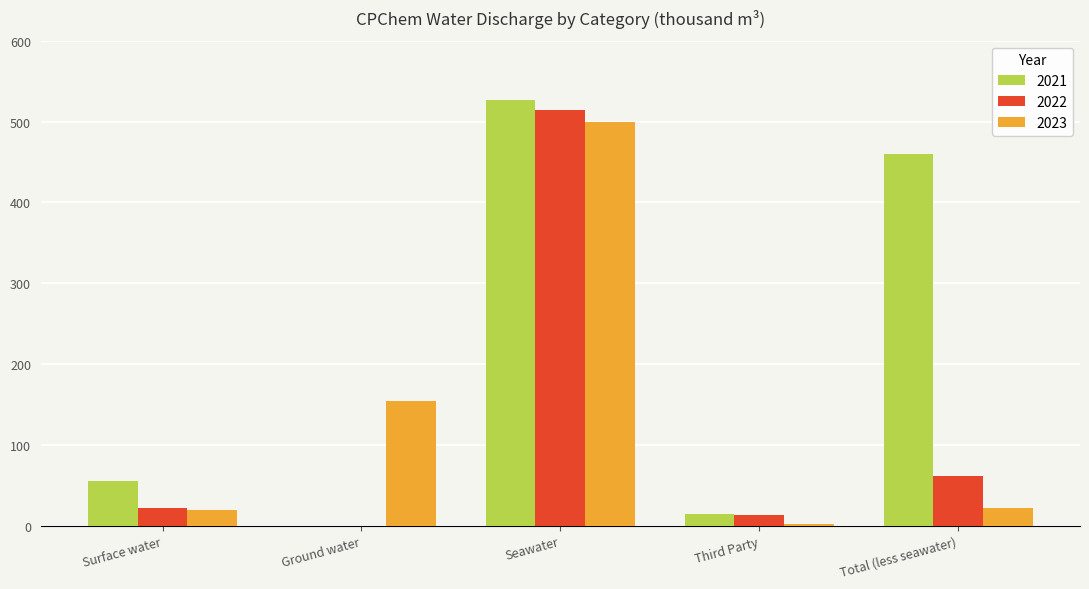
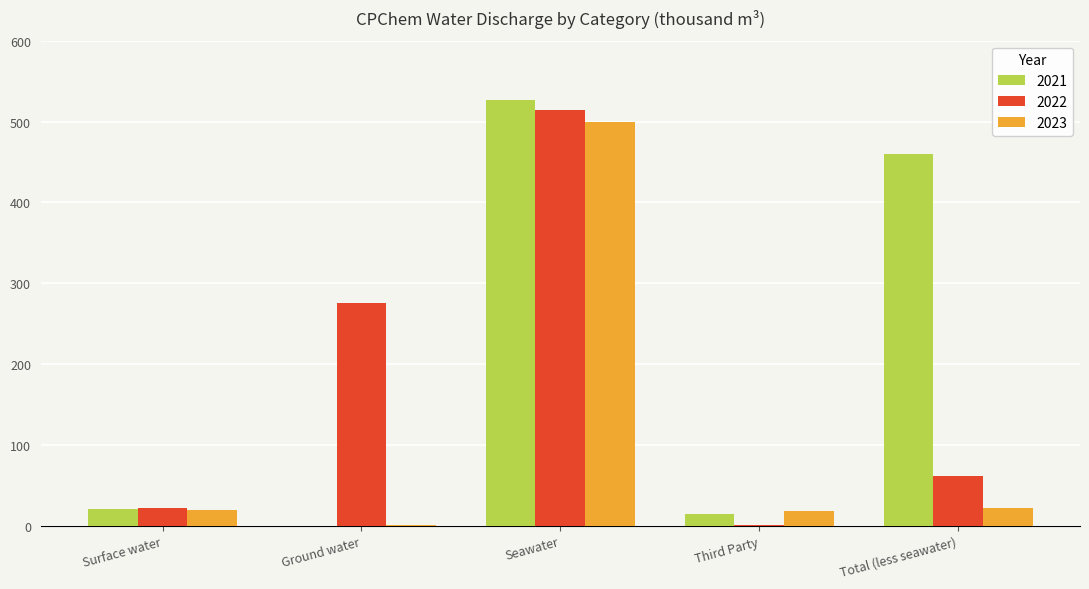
2021, Surface water: 60 -> 20
2022, Ground water: 0 -> 280
2023, Ground water: 150 -> 0
2022, Third Party: 10 -> 0
2023, Third Party: 0 -> 20
